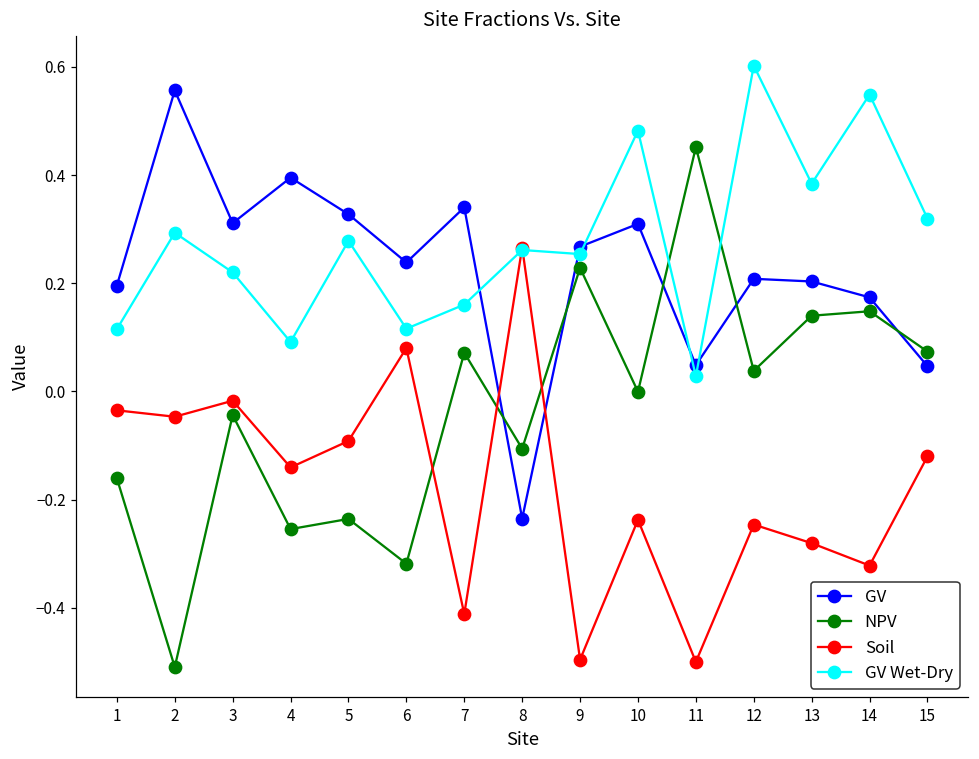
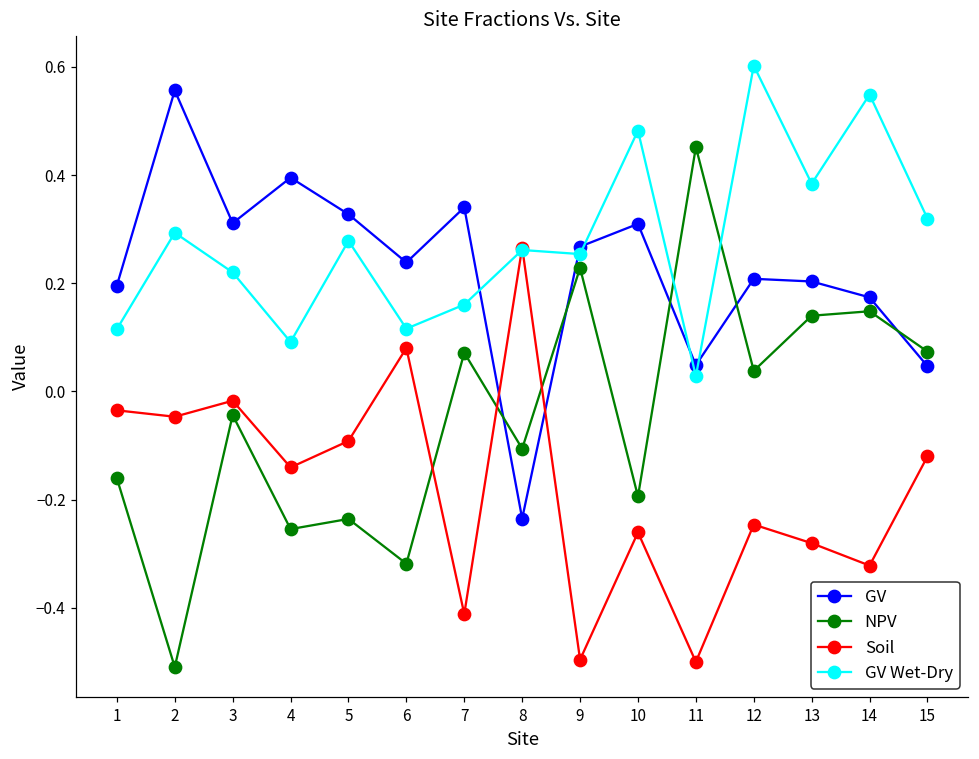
NPV, 10: 0.00 -> -0.19
Soil, 10: -0.24 -> -0.26
